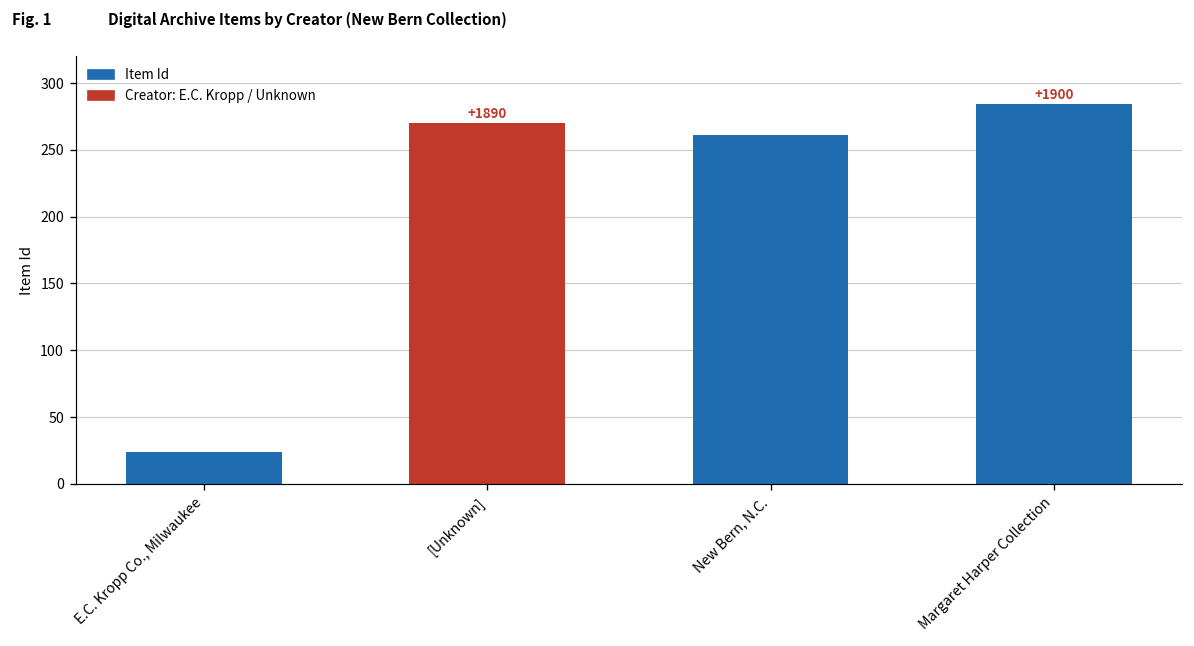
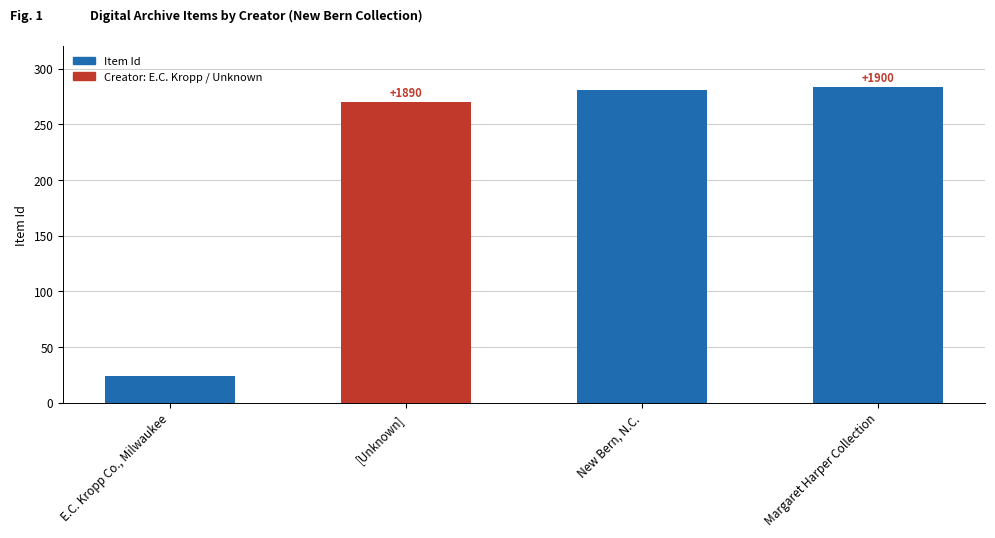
New Bern, N.C.: 261 -> 281
